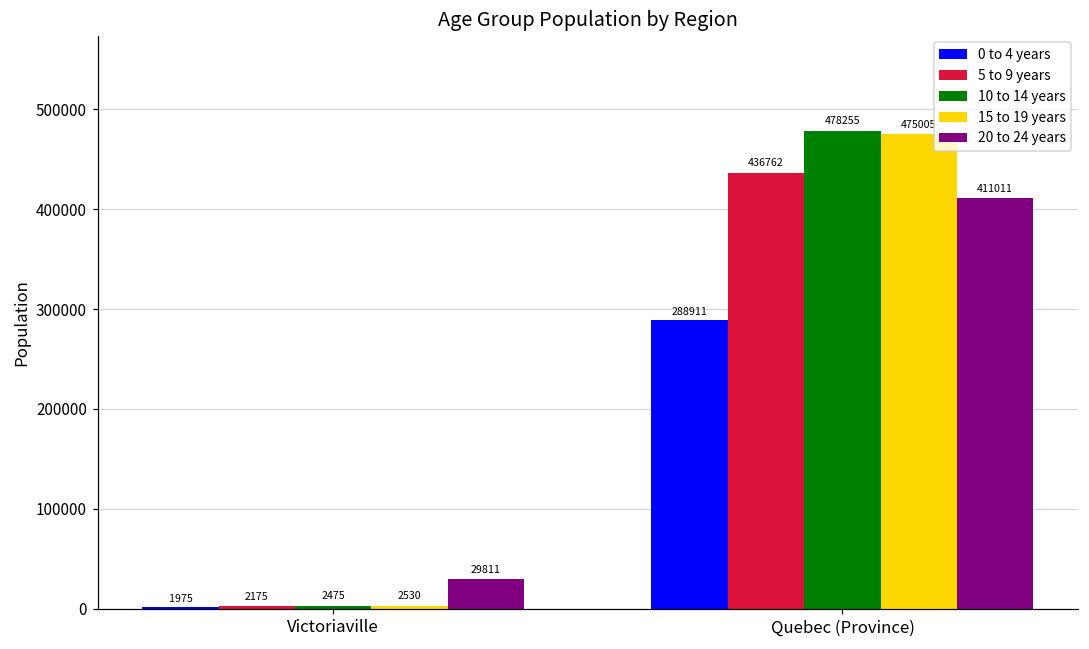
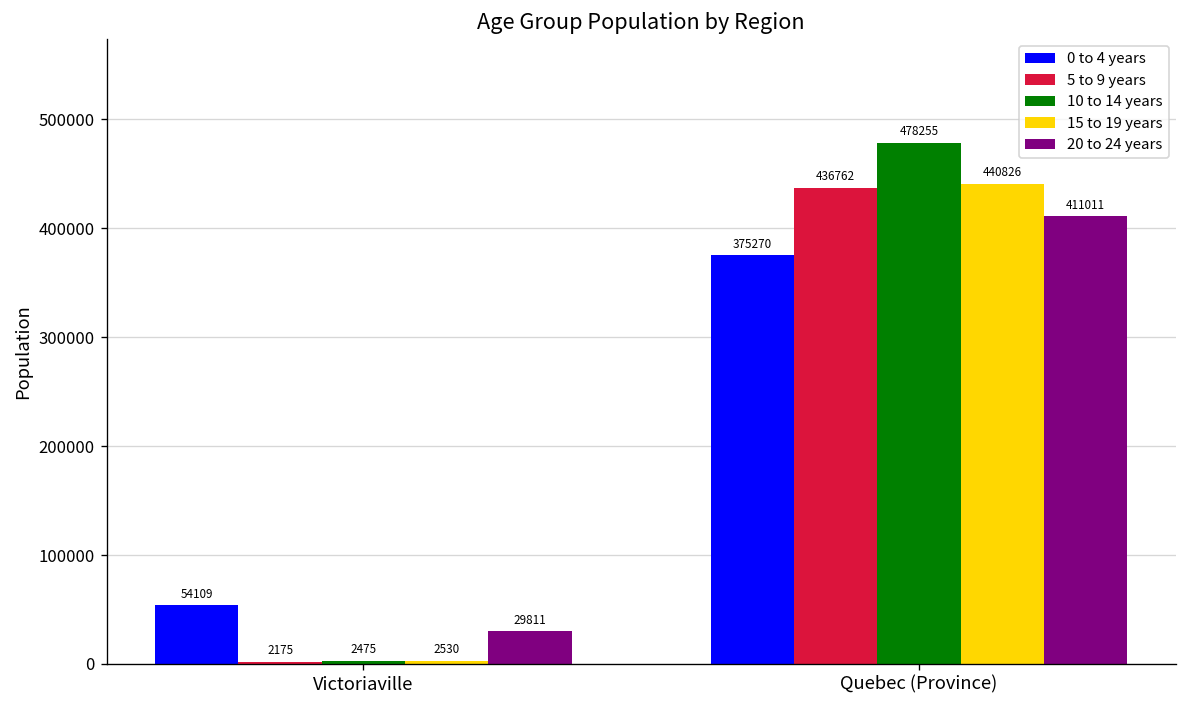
0 to 4 years, Victoriaville: 1975 -> 54109
0 to 4 years, Quebec (Province): 288911 -> 375270
15 to 19 years, Quebec (Province): 475005 -> 440826
